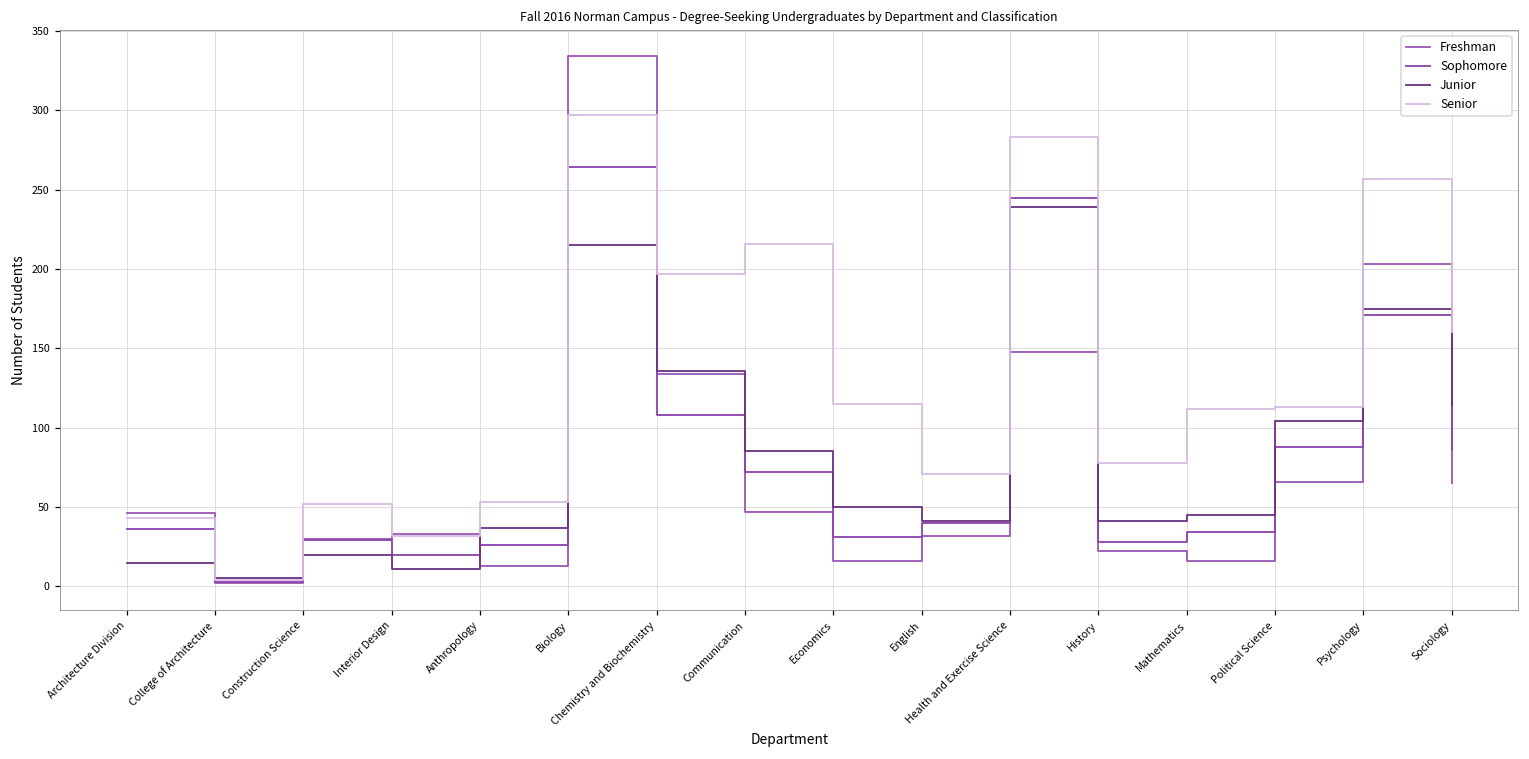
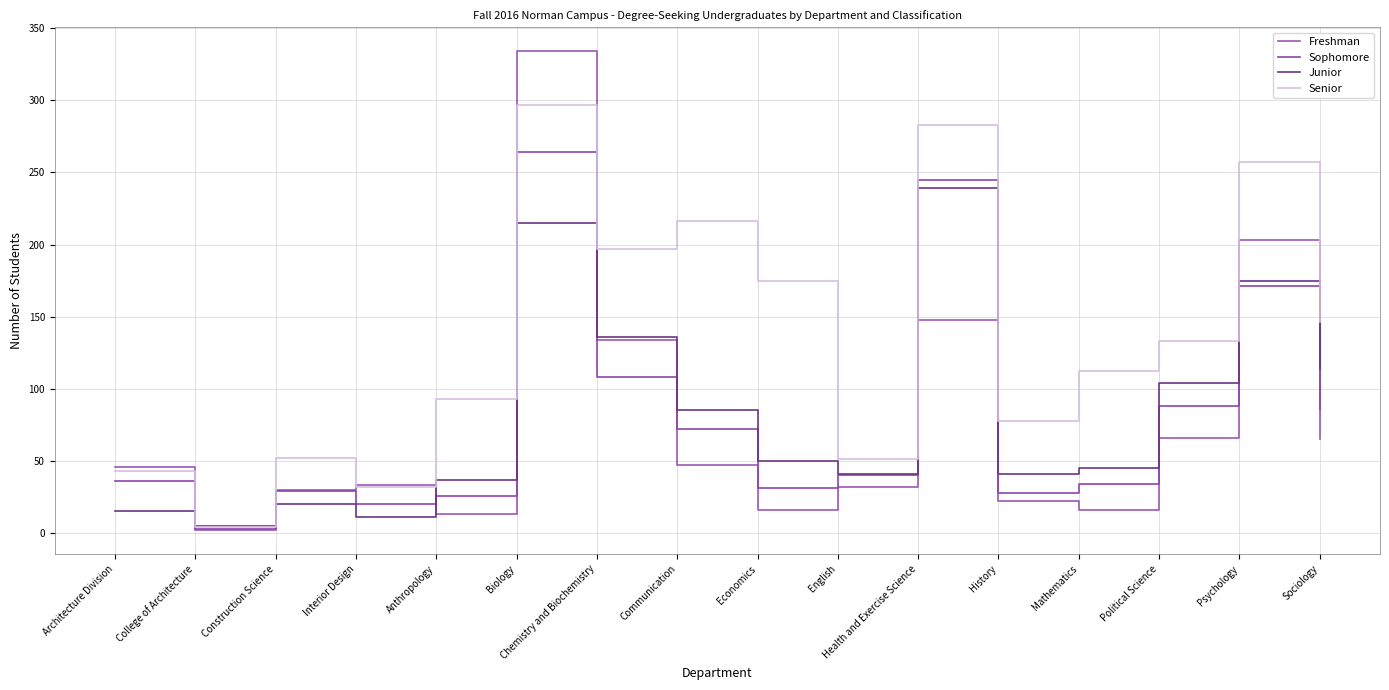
Senior, Anthropology: 53 -> 93
Senior, Economics: 115 -> 175
Senior, English: 71 -> 51
Senior, Political Science: 113 -> 133
Senior, Sociology: 160 -> 146
